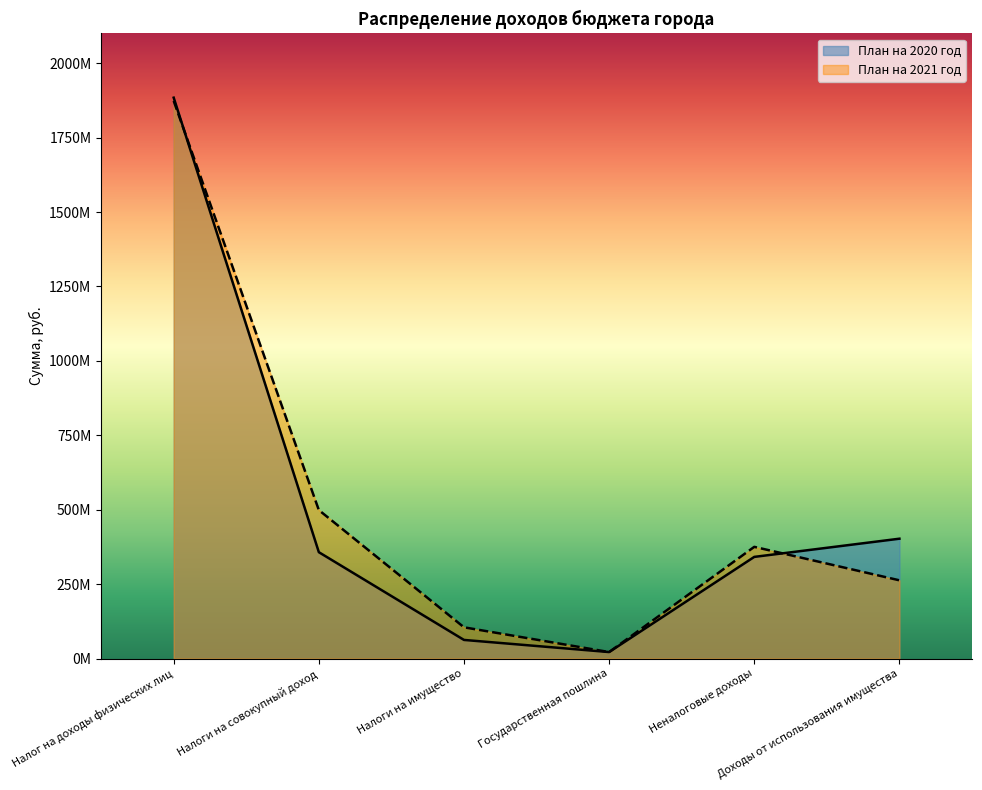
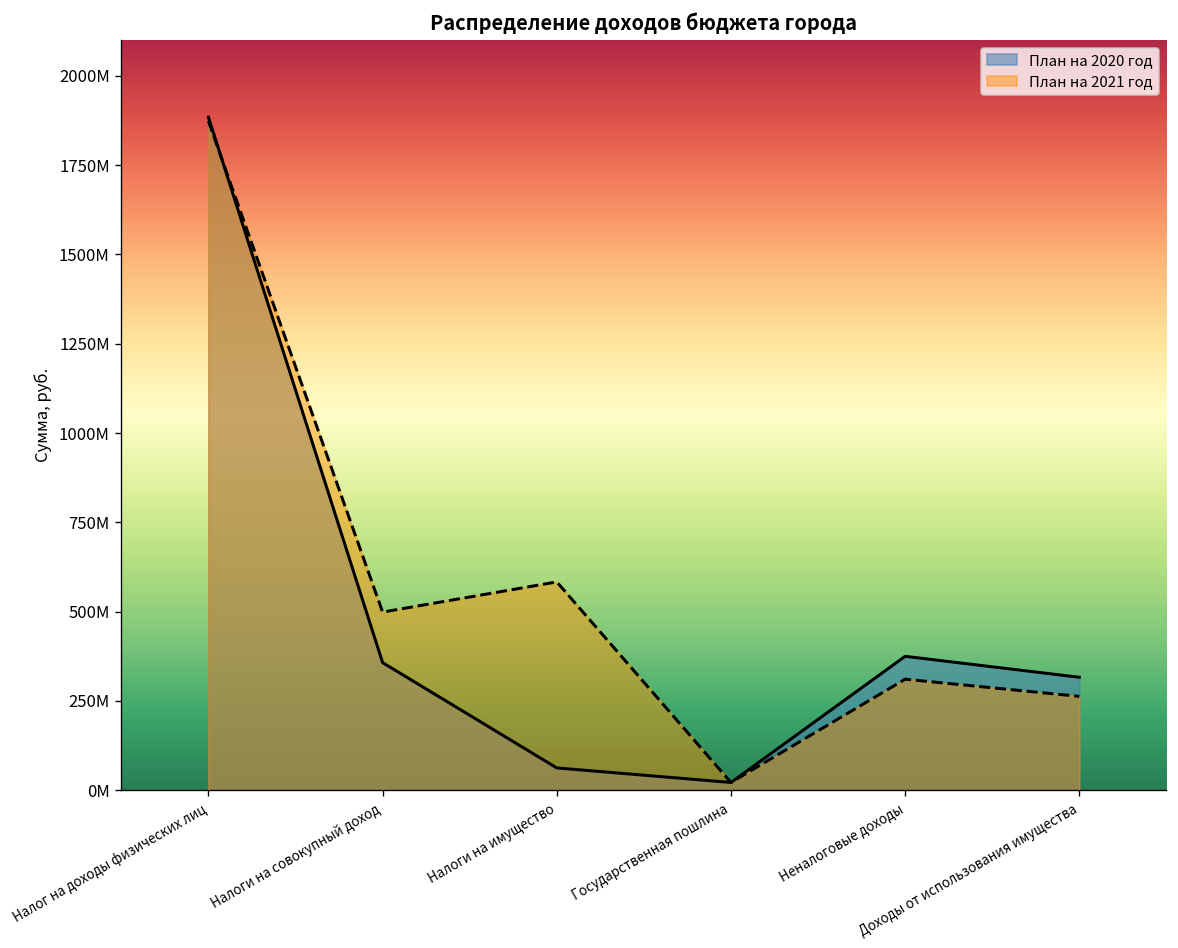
План на 2021 год, Налоги на имущество: 110000000 -> 580000000
План на 2020 год, Неналоговые доходы: 340000000 -> 380000000
План на 2021 год, Неналоговые доходы: 380000000 -> 310000000
План на 2020 год, Доходы от использования имущества: 400000000 -> 320000000
